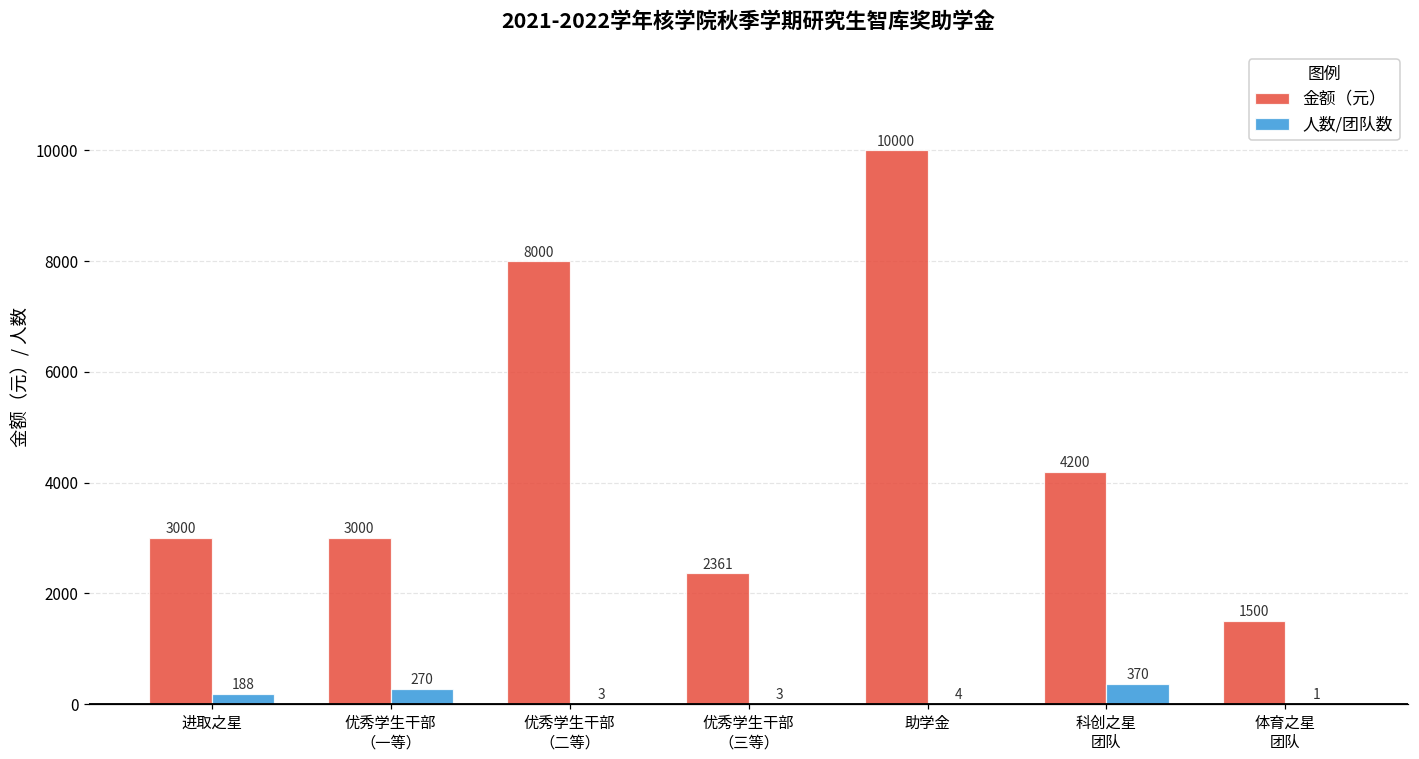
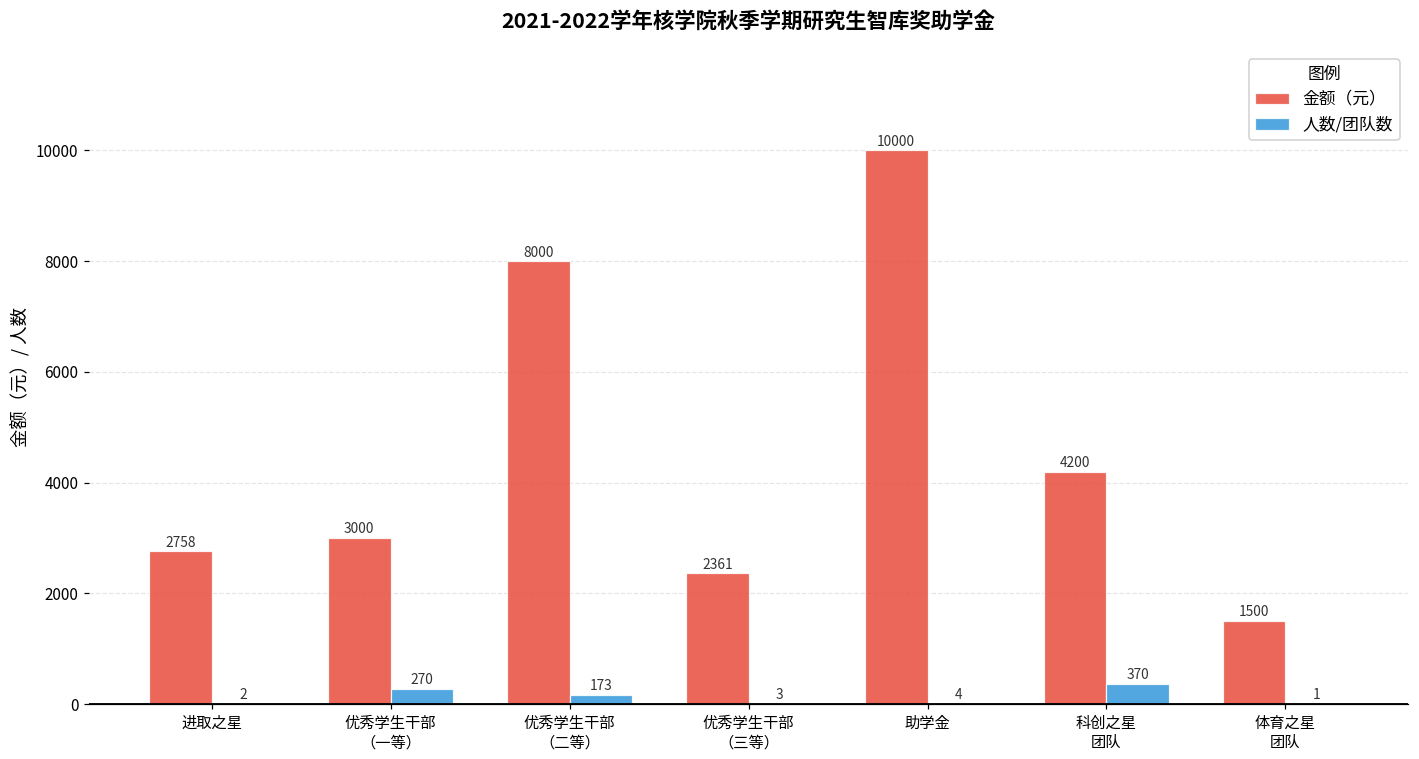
金额（元）, 进取之星: 3000 -> 2758
人数/团队数, 进取之星: 188 -> 2
人数/团队数, 优秀学生干部 （二等）: 3 -> 173
